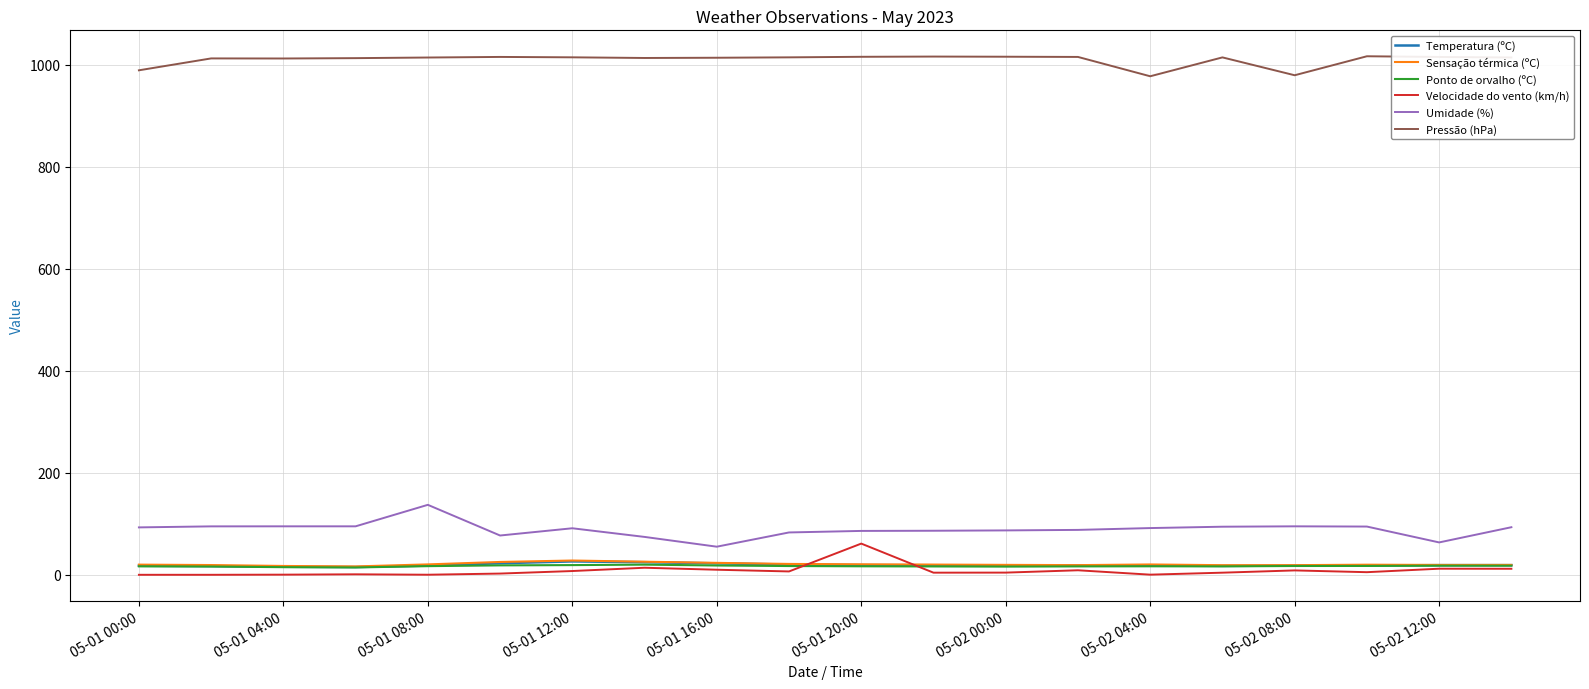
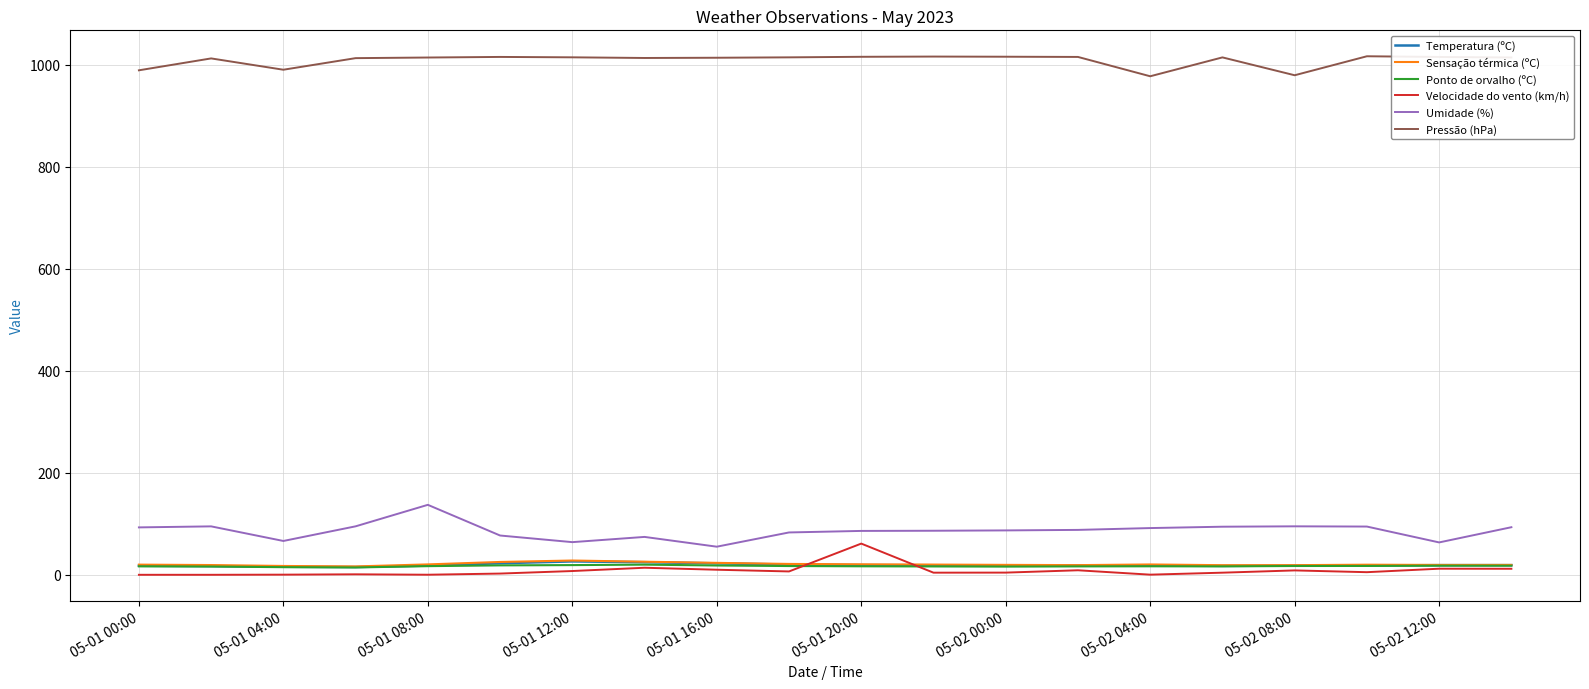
Umidade (%), 05-01 04:00: 100 -> 70
Pressão (hPa), 05-01 04:00: 1010 -> 990
Umidade (%), 05-01 12:00: 90 -> 60
